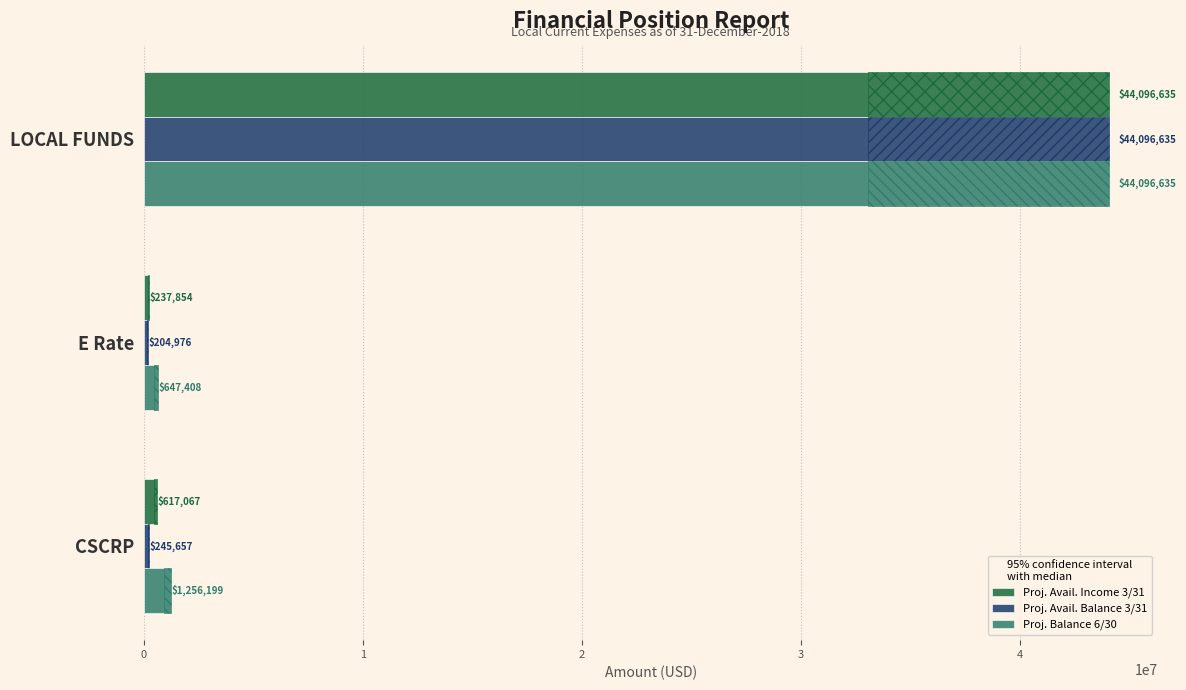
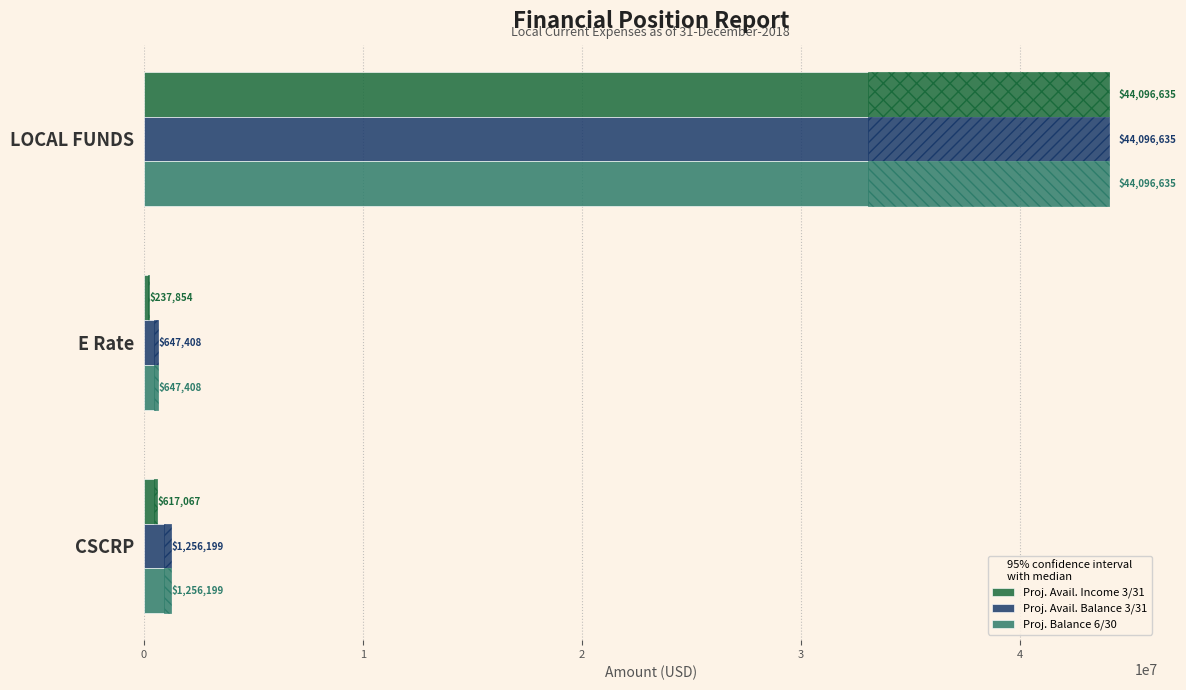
Proj. Avail. Balance 3/31, E Rate: $204,976 -> $647,408
Proj. Avail. Balance 3/31, CSCRP: $245,657 -> $1,256,199
